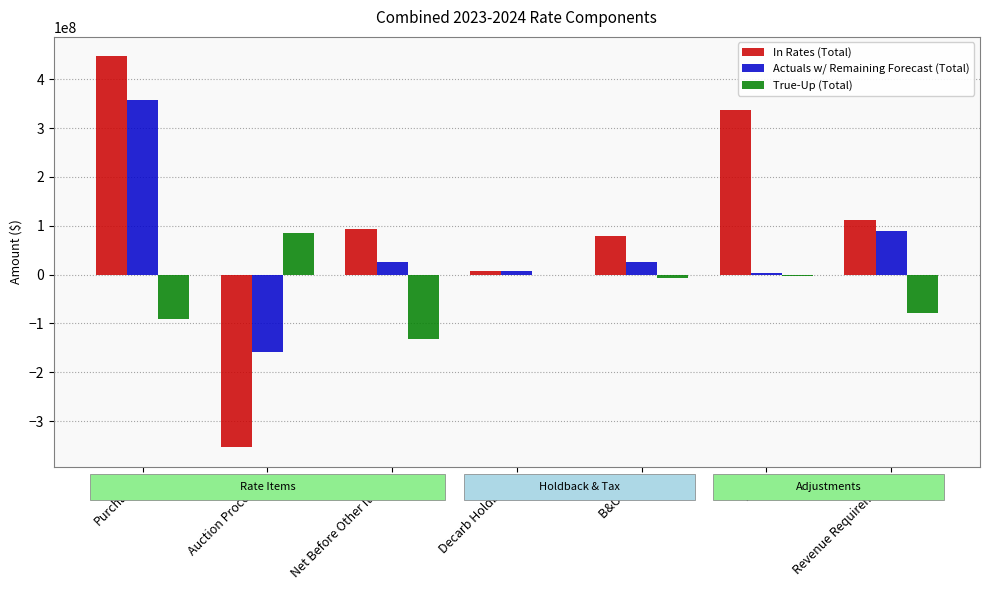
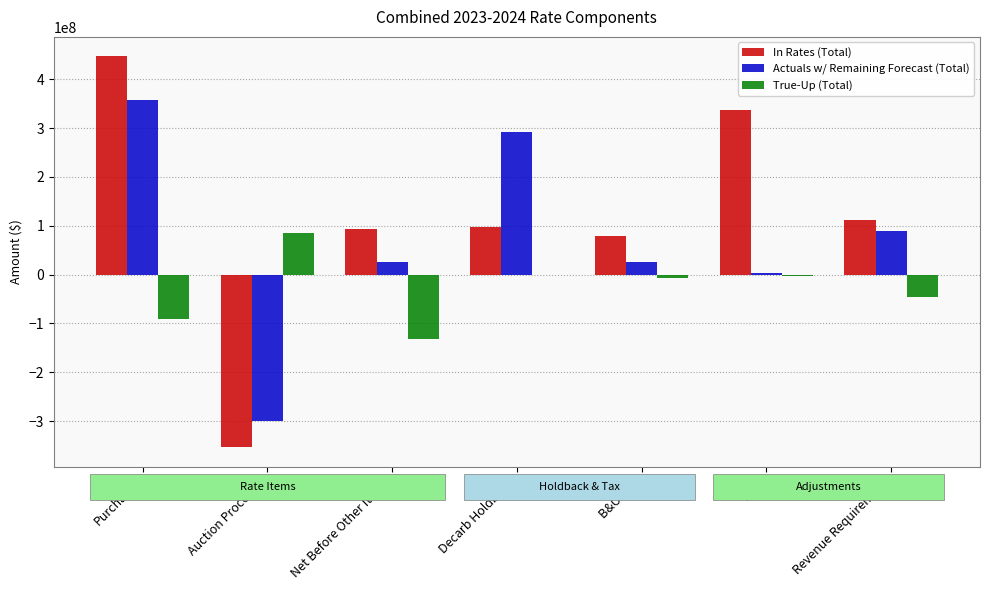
Actuals w/ Remaining Forecast (Total), Auction Proceeds: -160000000 -> -300000000
In Rates (Total), Decarb Holdback: 10000000 -> 100000000
Actuals w/ Remaining Forecast (Total), Decarb Holdback: 10000000 -> 290000000
True-Up (Total), Revenue Requirement: -80000000 -> -50000000
